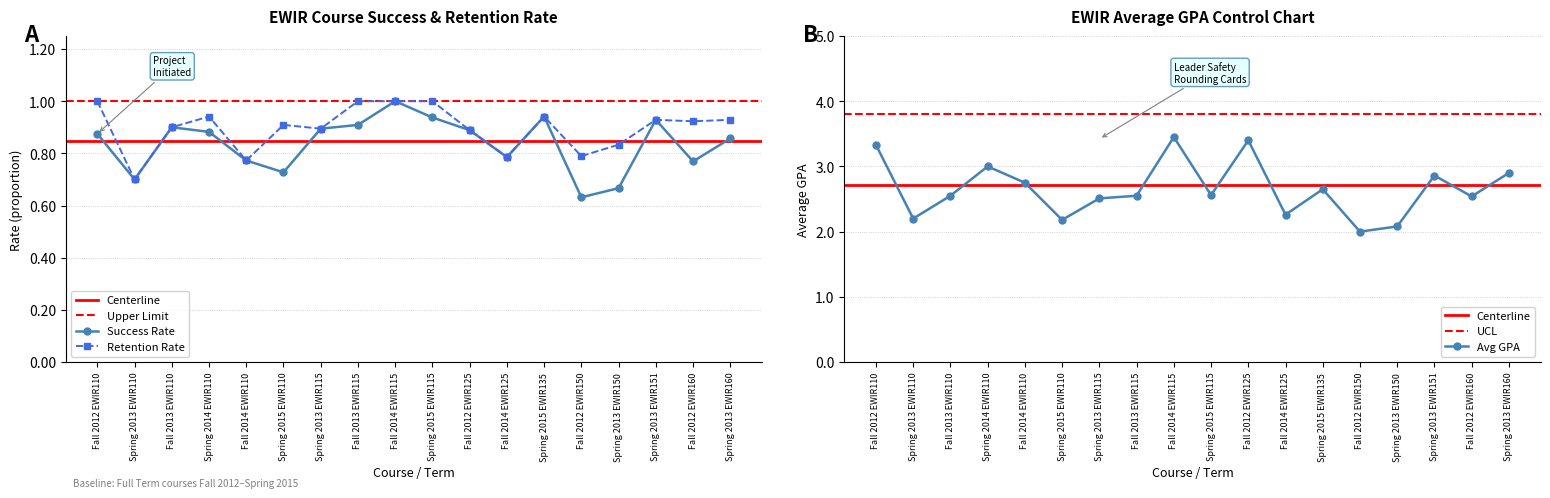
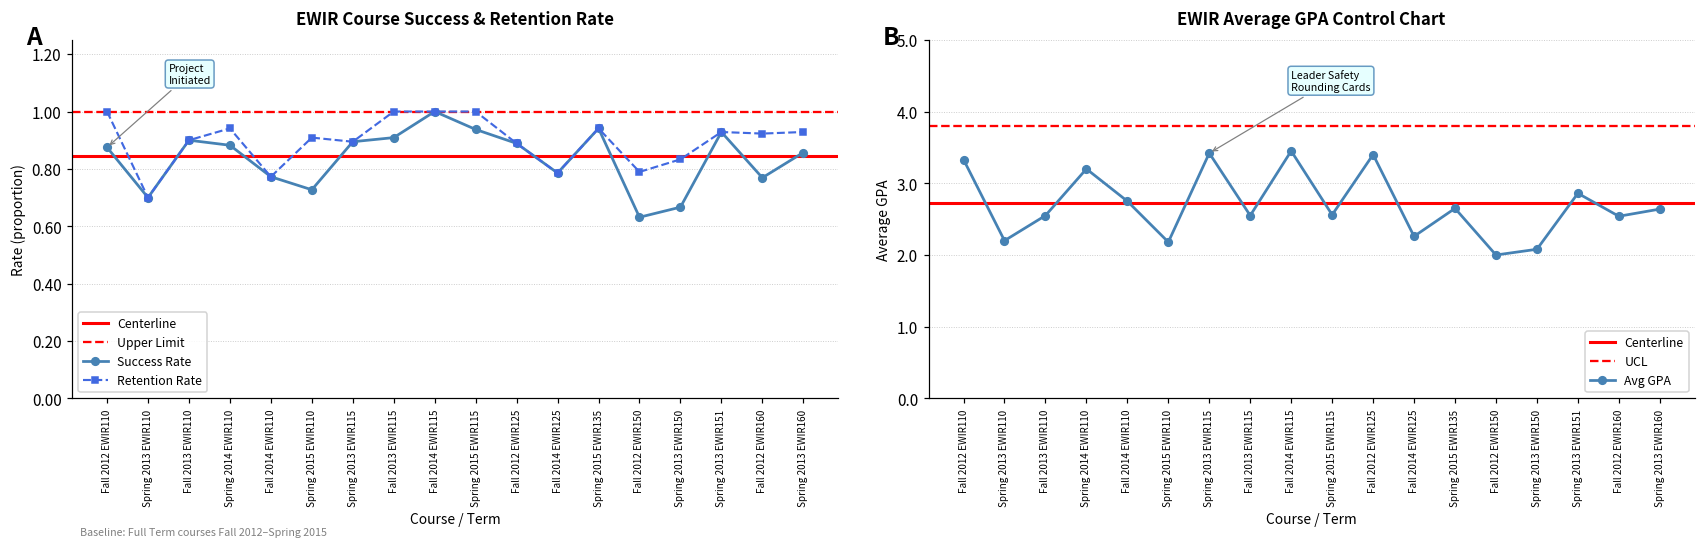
EWIR Average GPA Control Chart, Spring 2014 EWIR110: 3.0 -> 3.2
EWIR Average GPA Control Chart, Spring 2013 EWIR115: 2.5 -> 3.4
EWIR Average GPA Control Chart, Spring 2013 EWIR160: 2.9 -> 2.6
